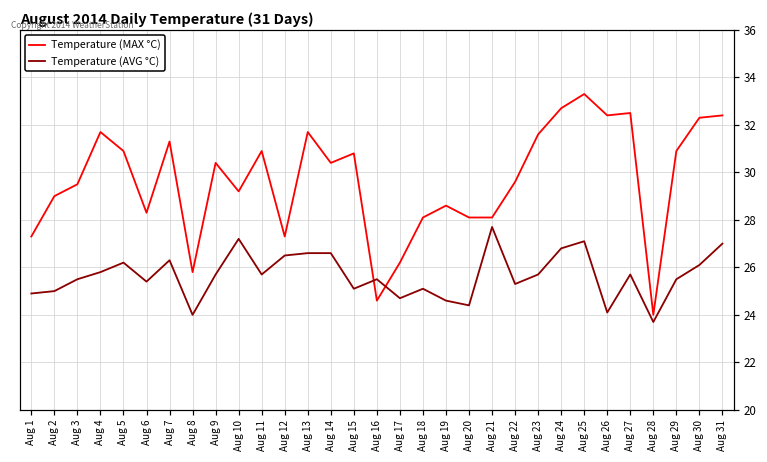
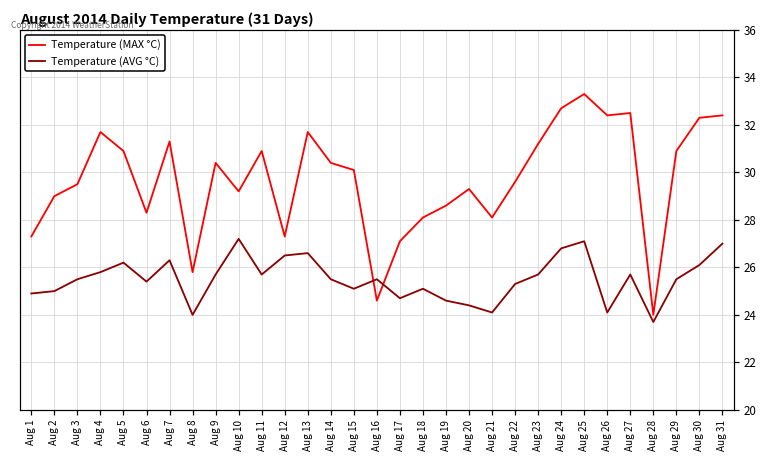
Temperature (AVG °C), Aug 14: 26.6 -> 25.5
Temperature (MAX °C), Aug 15: 30.8 -> 30.1
Temperature (MAX °C), Aug 17: 26.2 -> 27.1
Temperature (MAX °C), Aug 20: 28.1 -> 29.3
Temperature (AVG °C), Aug 21: 27.7 -> 24.1
Temperature (MAX °C), Aug 23: 31.6 -> 31.2
